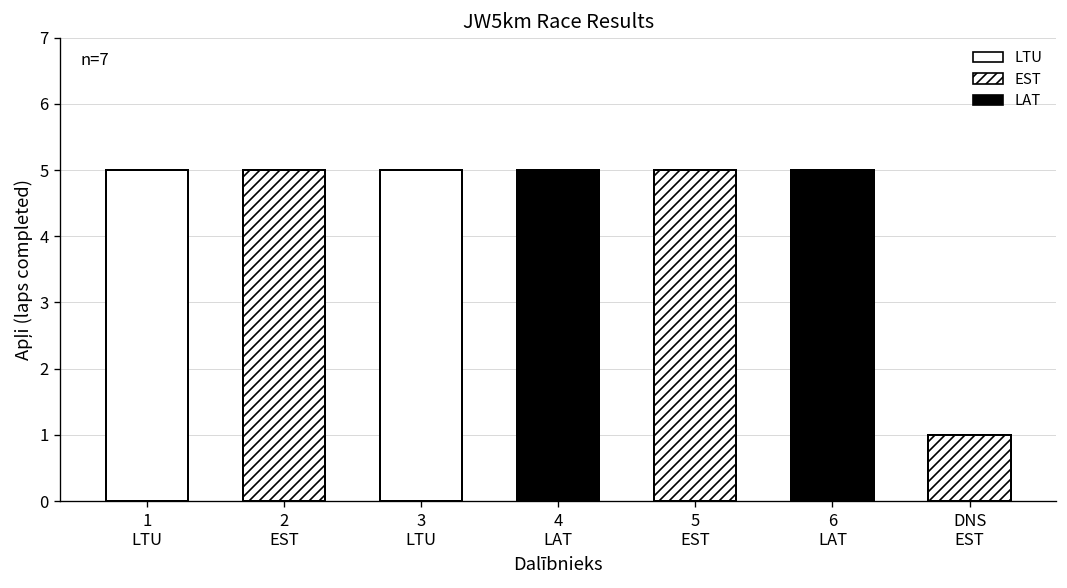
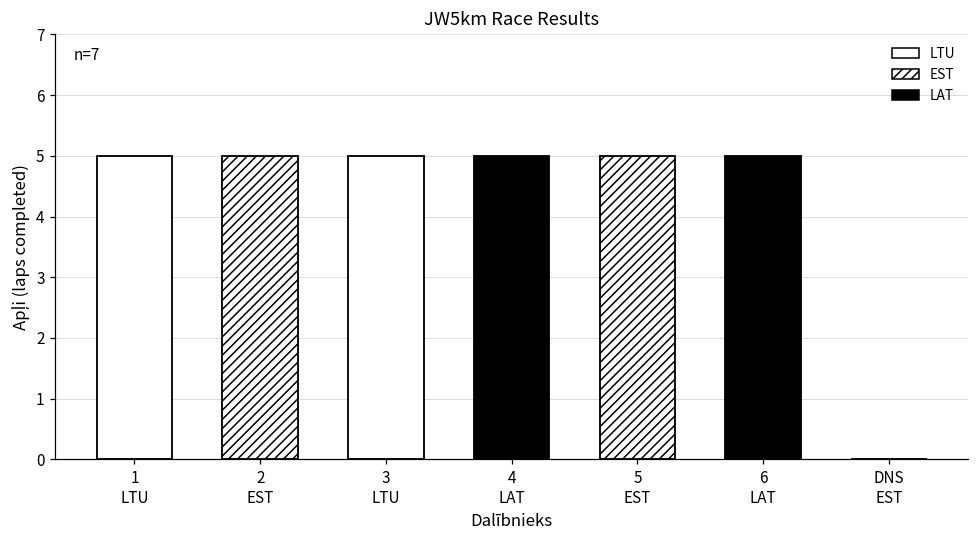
DNS EST: 1 -> 0
